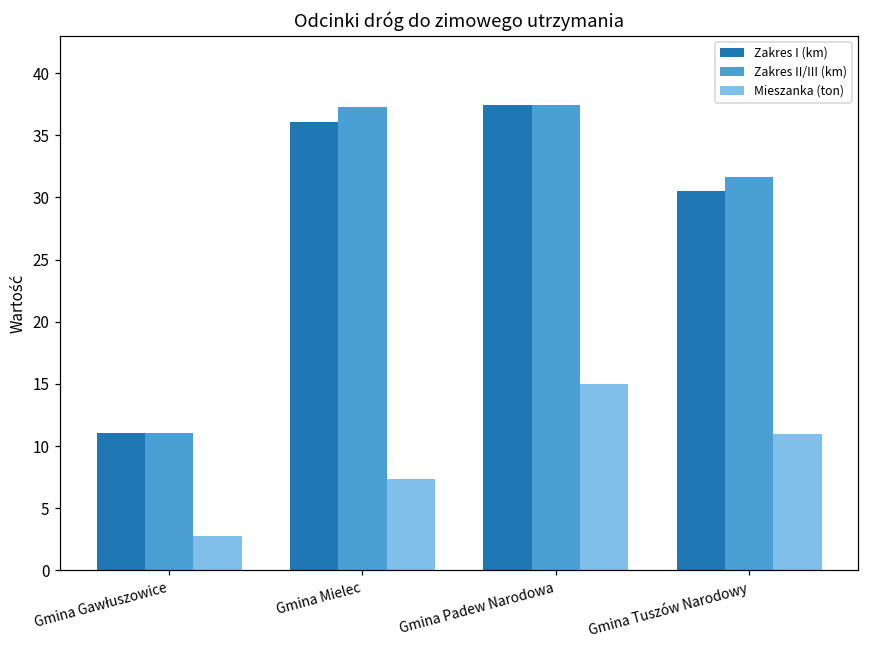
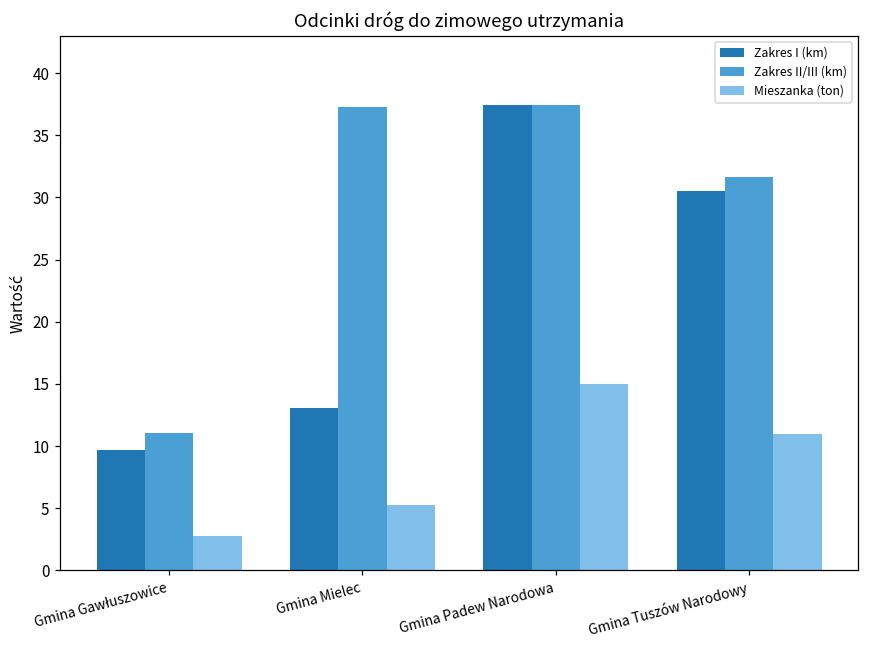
Zakres I (km), Gmina Gawłuszowice: 11.0 -> 9.7
Zakres I (km), Gmina Mielec: 36.0 -> 13.1
Mieszanka (ton), Gmina Mielec: 7.3 -> 5.3
